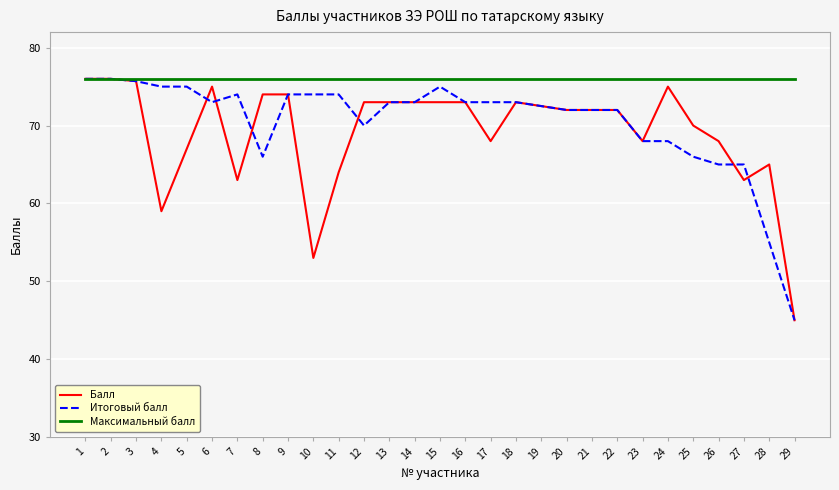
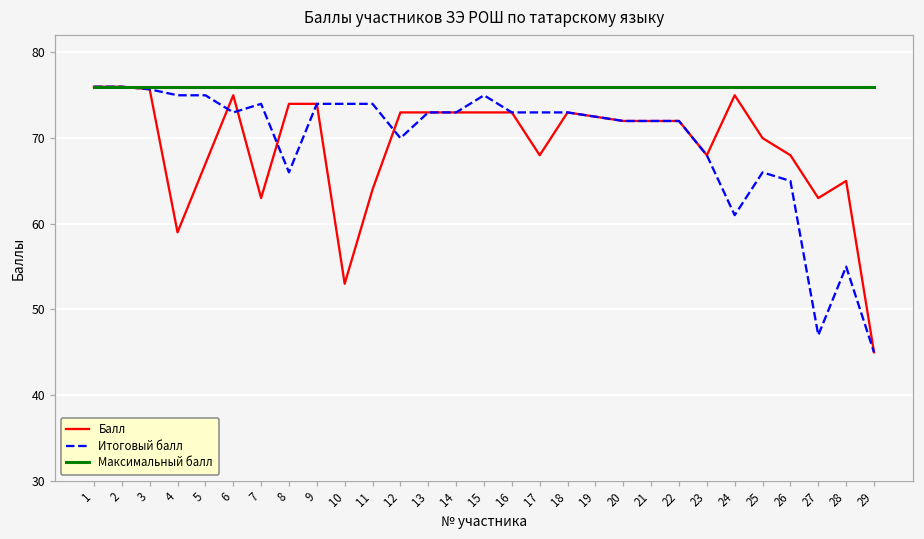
Итоговый балл, 24: 68 -> 61
Итоговый балл, 27: 65 -> 47
